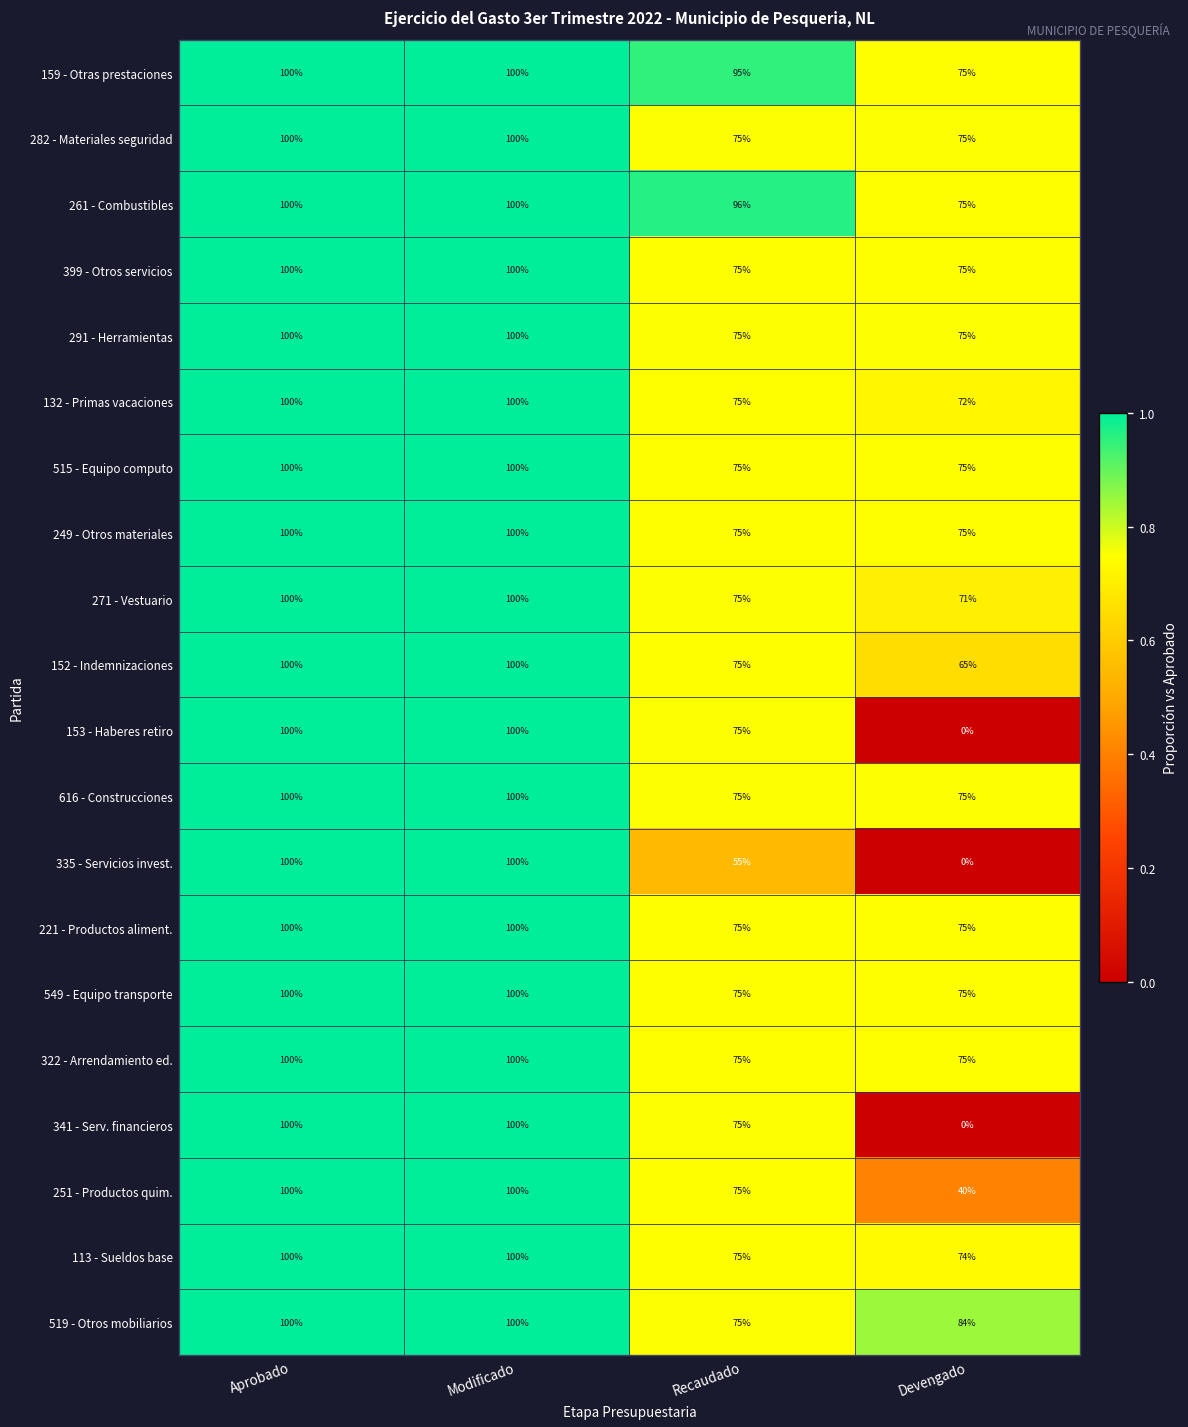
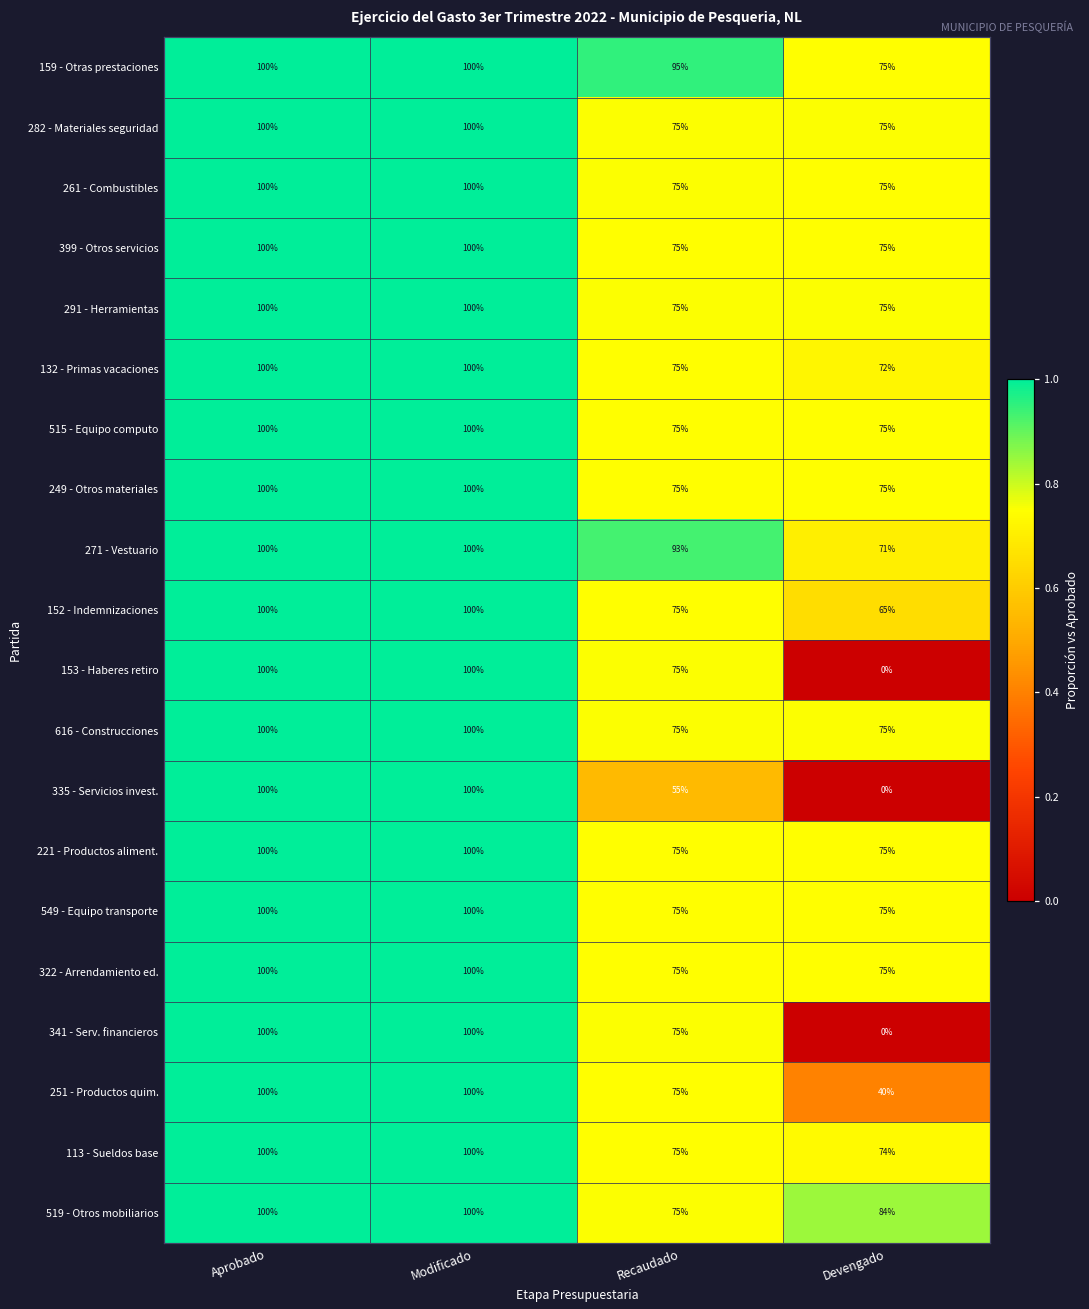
261 - Combustibles, Recaudado: 96% -> 75%
271 - Vestuario, Recaudado: 75% -> 93%
